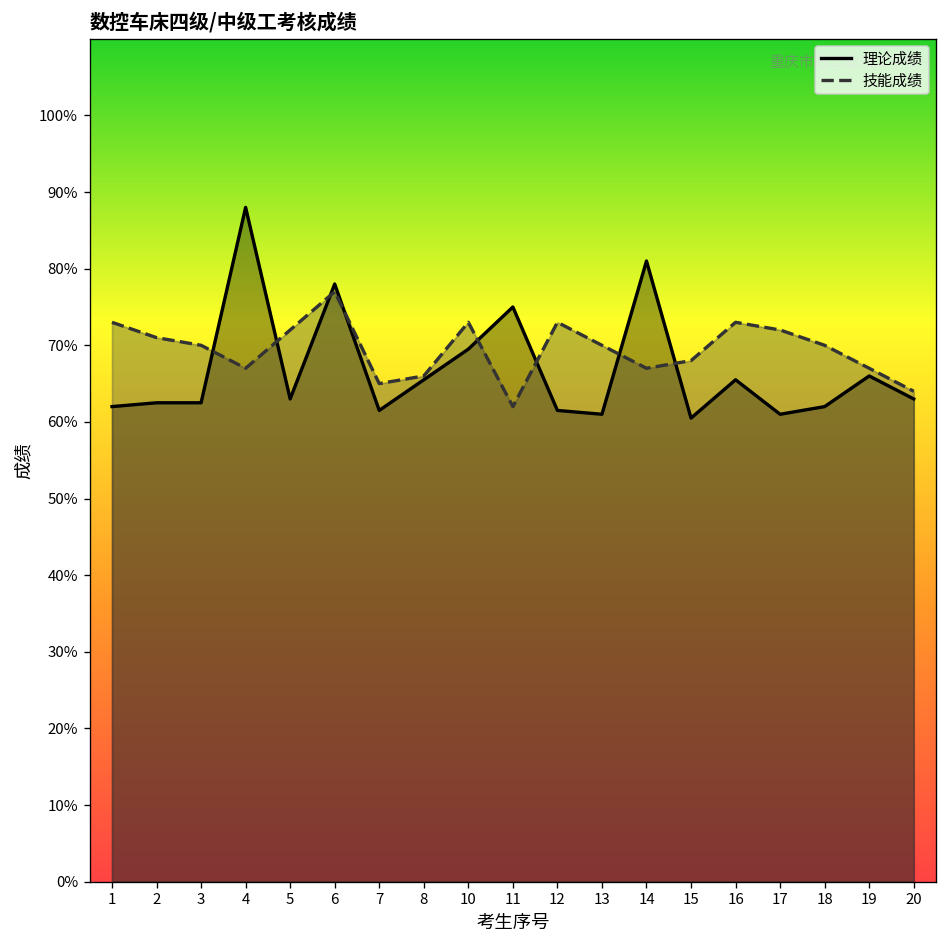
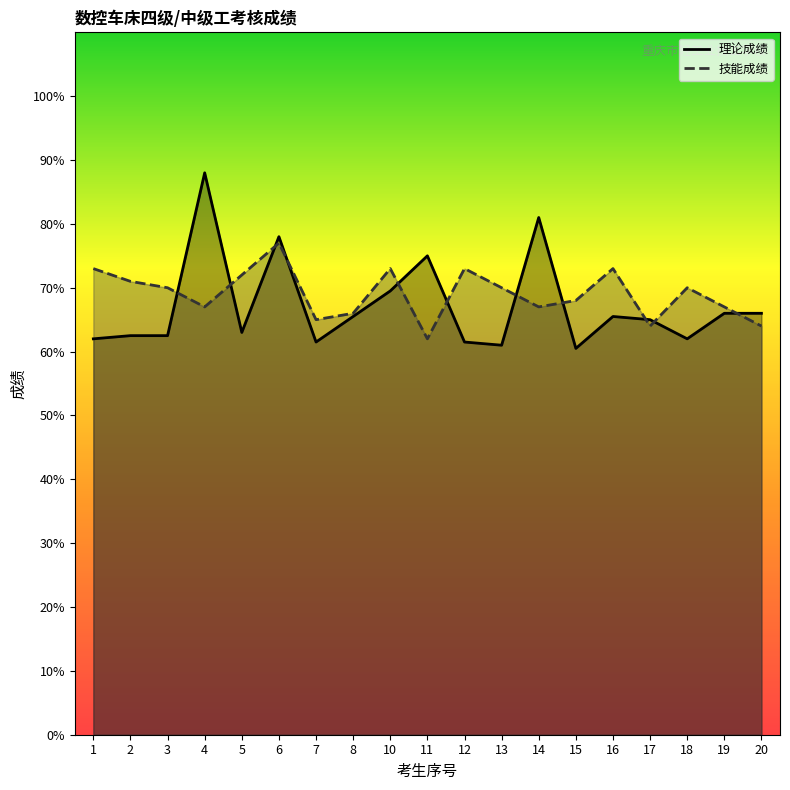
理论成绩, 17: 61% -> 65%
技能成绩, 17: 72% -> 64%
理论成绩, 20: 63% -> 66%
